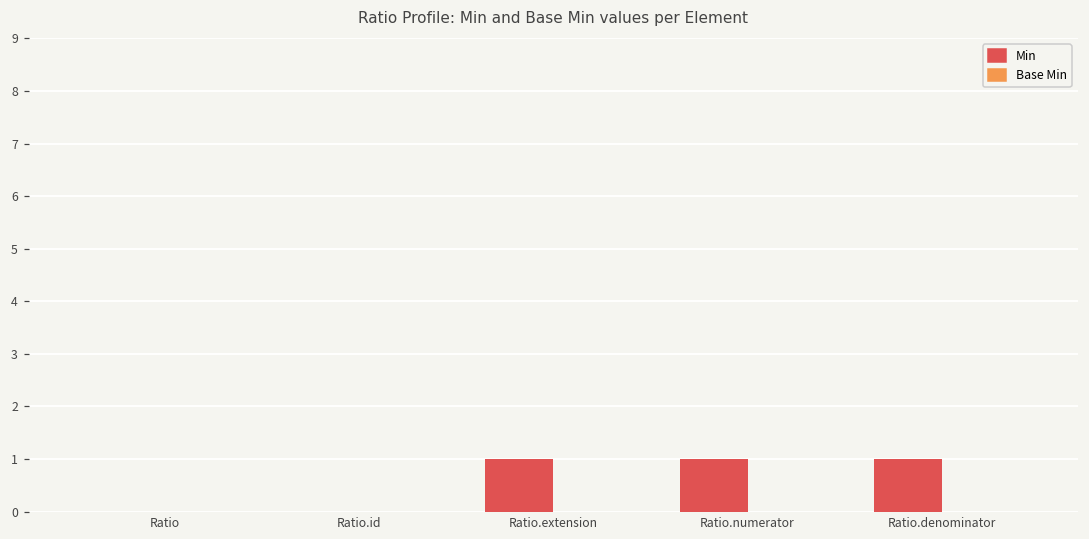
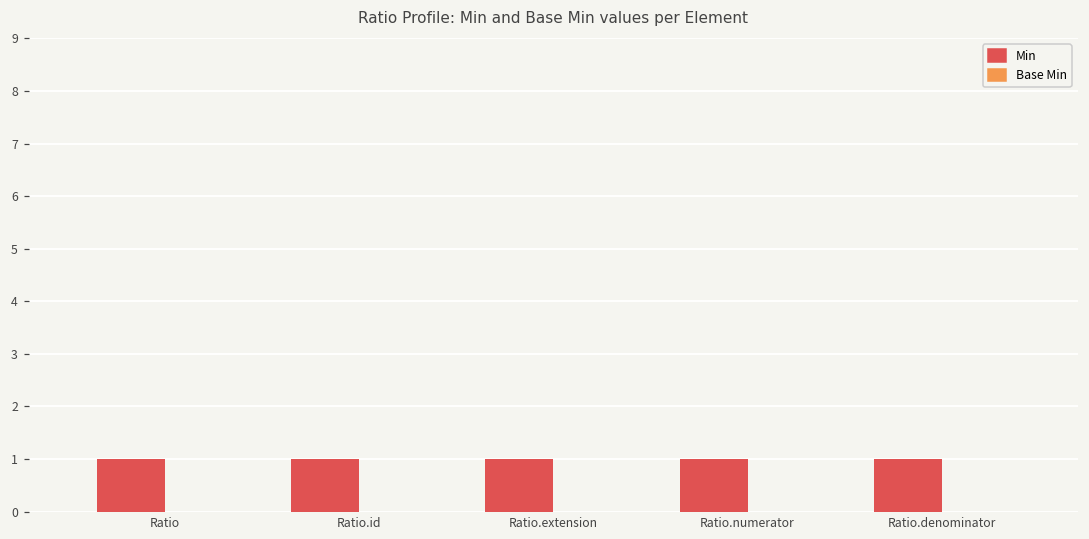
Min, Ratio: 0 -> 1
Min, Ratio.id: 0 -> 1
